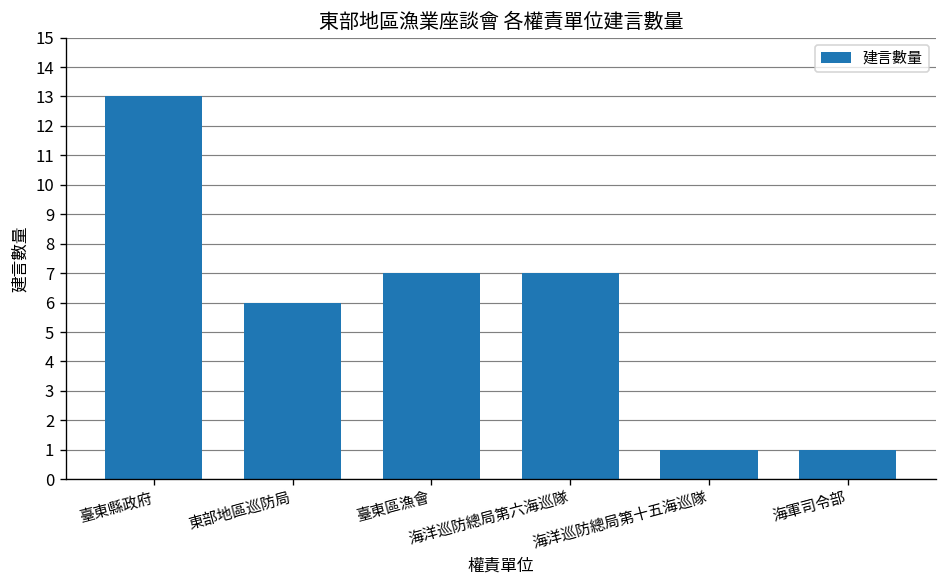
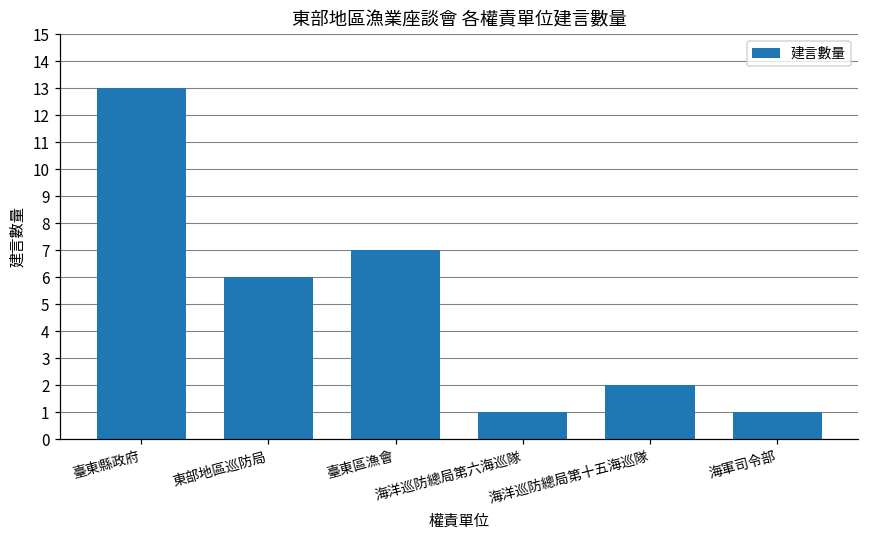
海洋巡防總局第六海巡隊: 7 -> 1
海洋巡防總局第十五海巡隊: 1 -> 2
